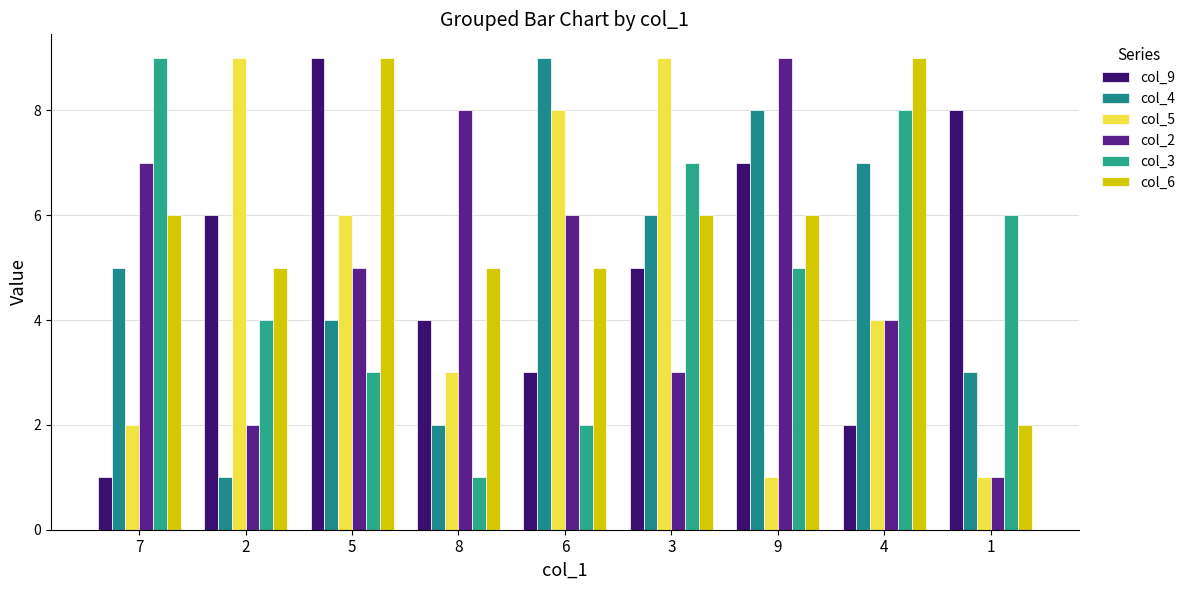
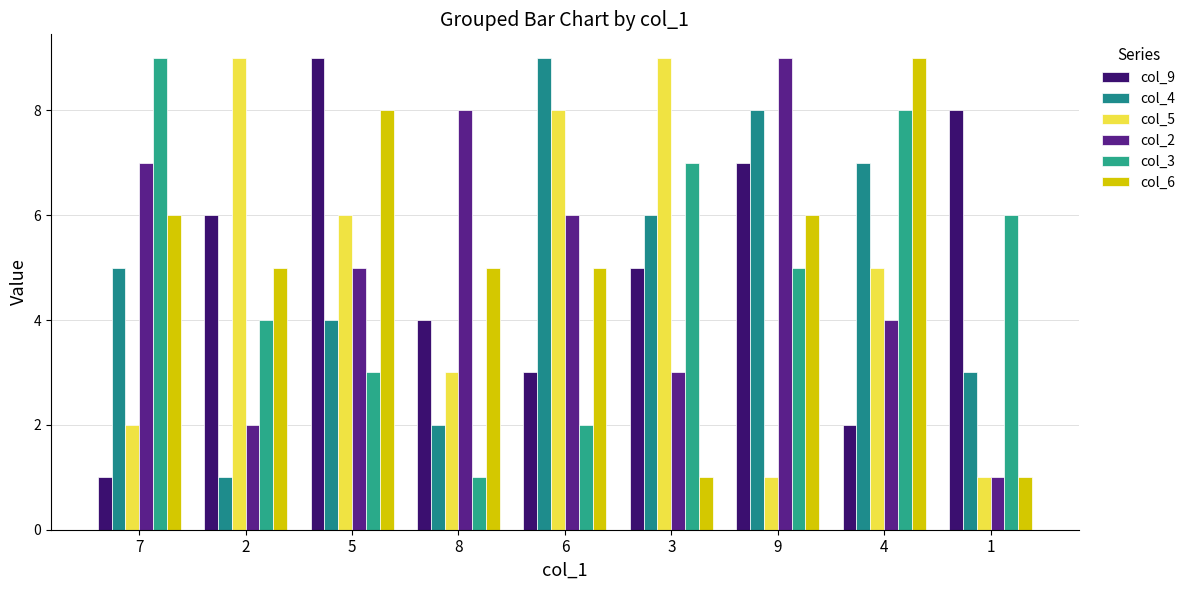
col_6, 5: 9 -> 8
col_6, 3: 6 -> 1
col_5, 4: 4 -> 5
col_6, 1: 2 -> 1
